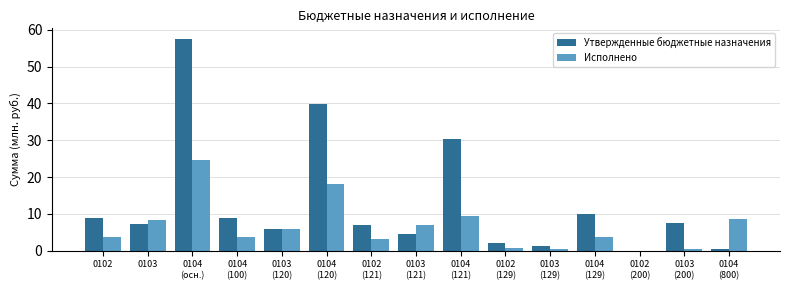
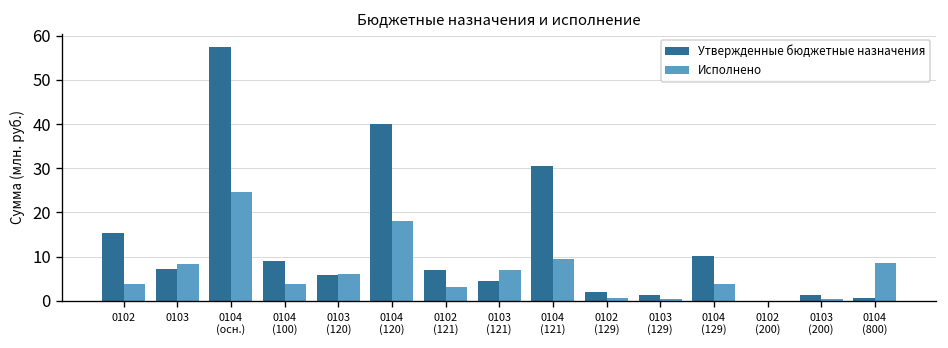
Утвержденные бюджетные назначения, 0102: 9 -> 15
Утвержденные бюджетные назначения, 0103 (200): 7 -> 1
